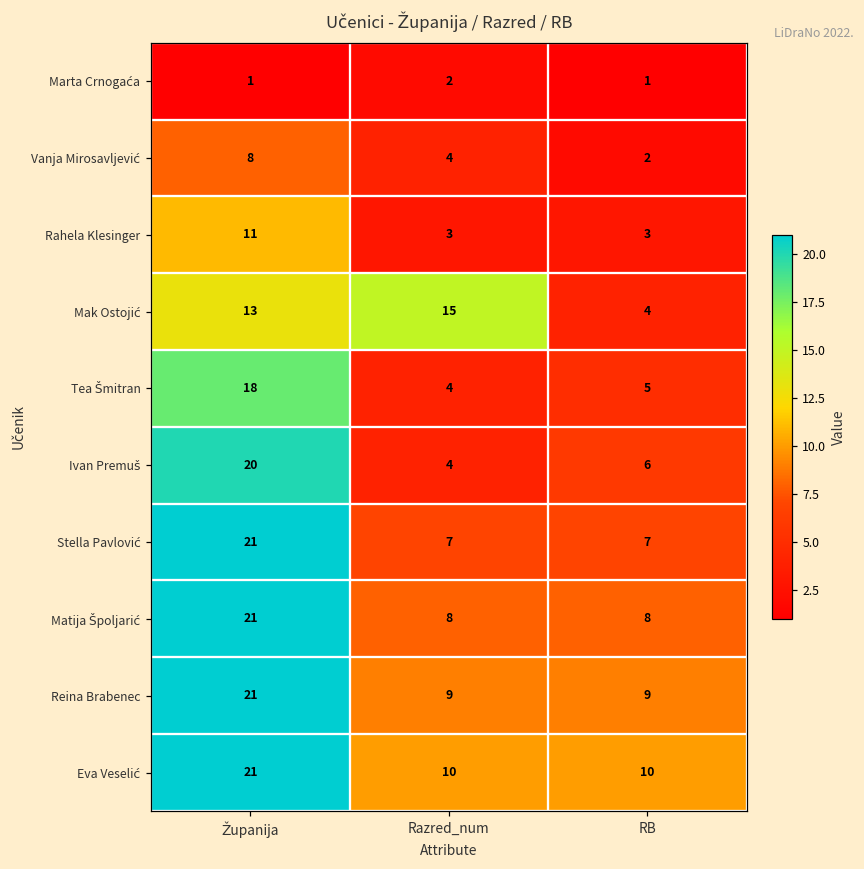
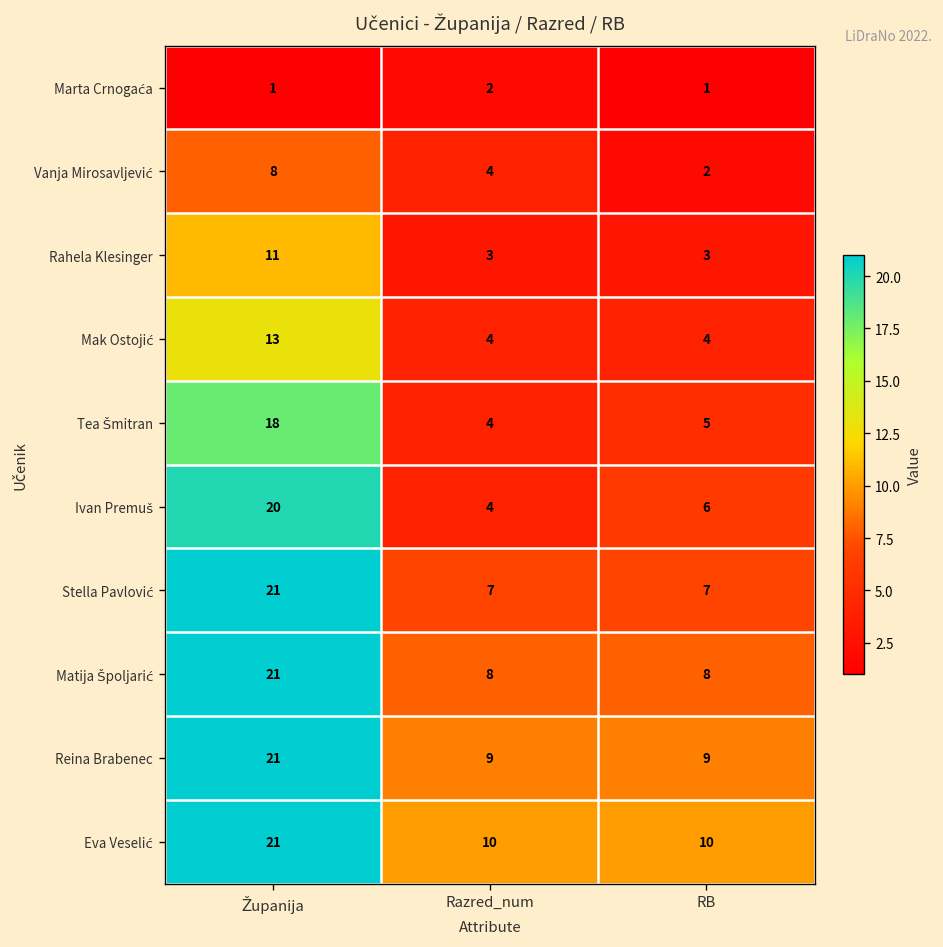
Mak Ostojić, Razred_num: 15 -> 4
